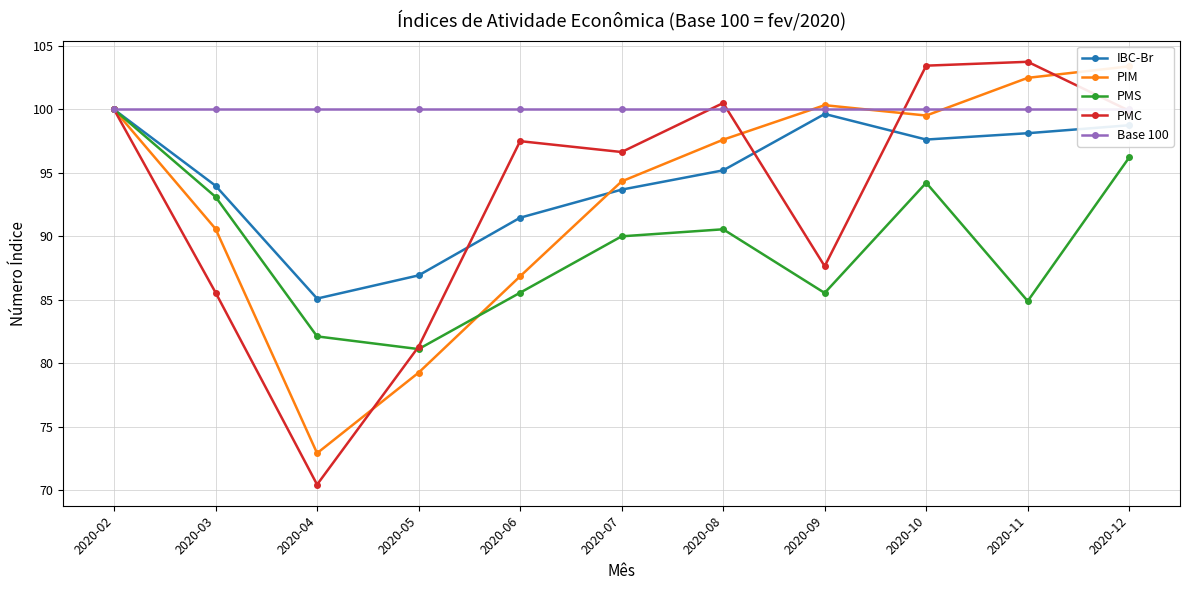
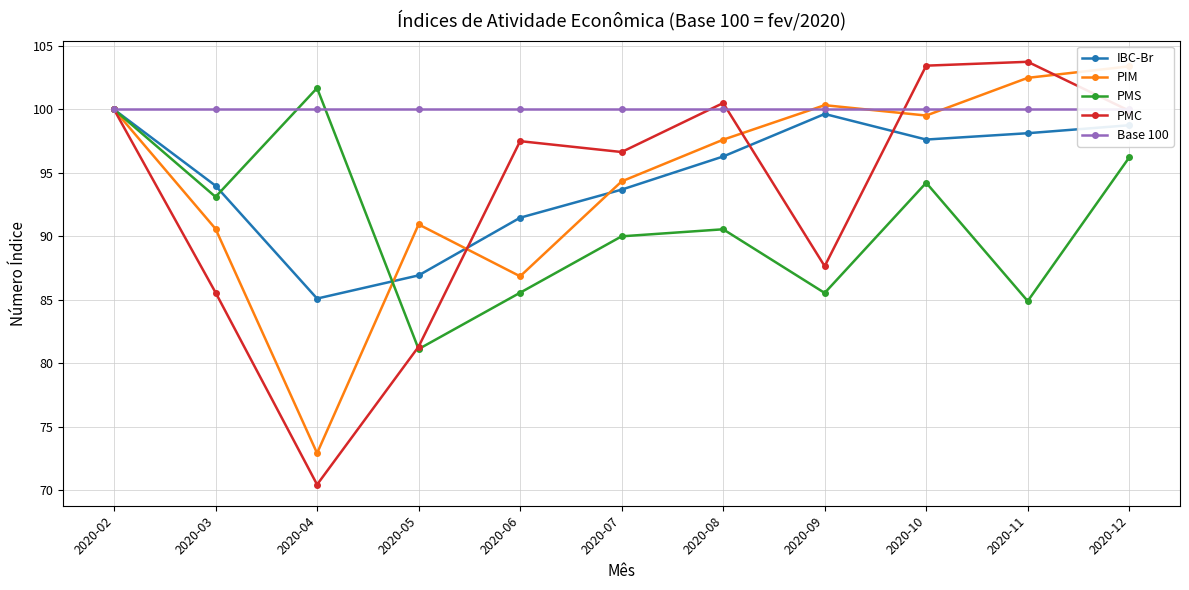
PMS, 2020-04: 82.1 -> 101.7
PIM, 2020-05: 79.3 -> 90.9
IBC-Br, 2020-08: 95.2 -> 96.3
